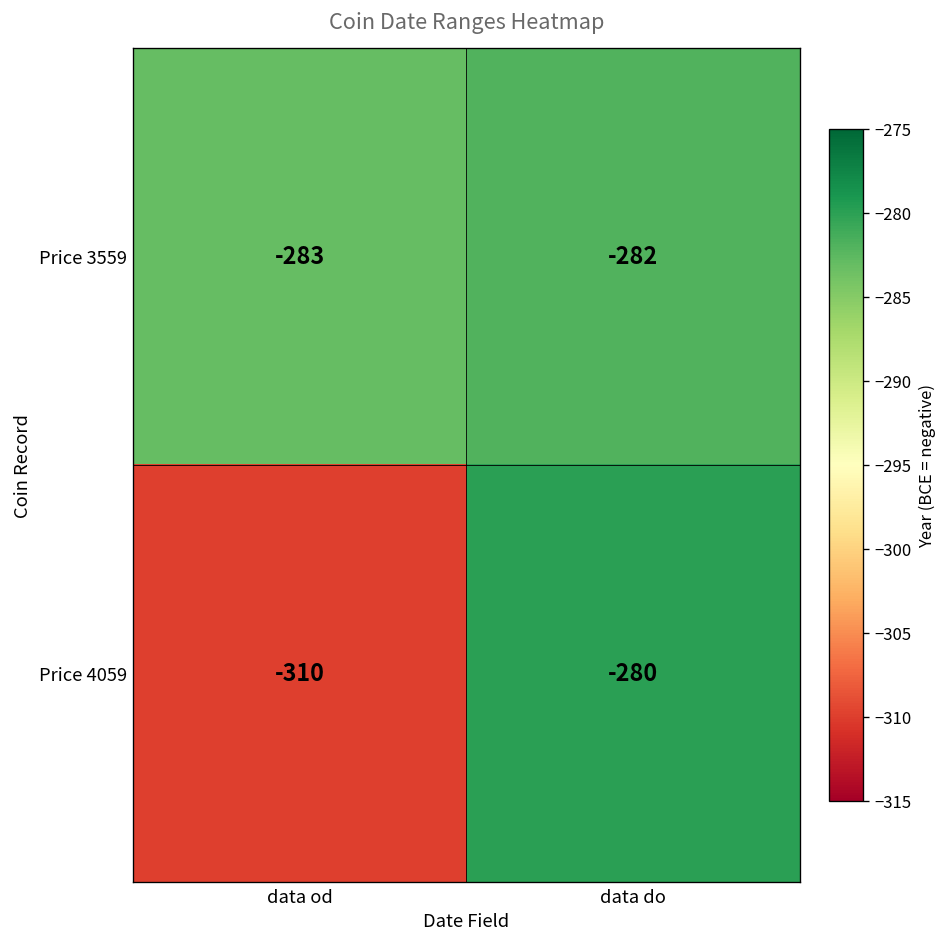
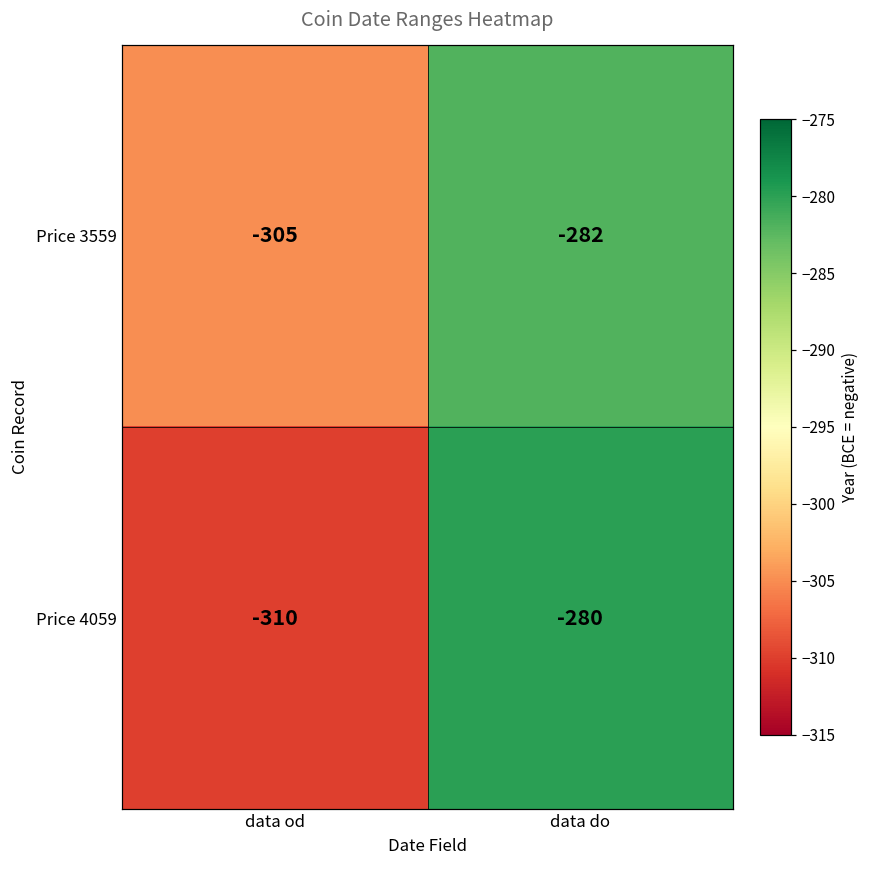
Price 3559, data od: -283 -> -305
